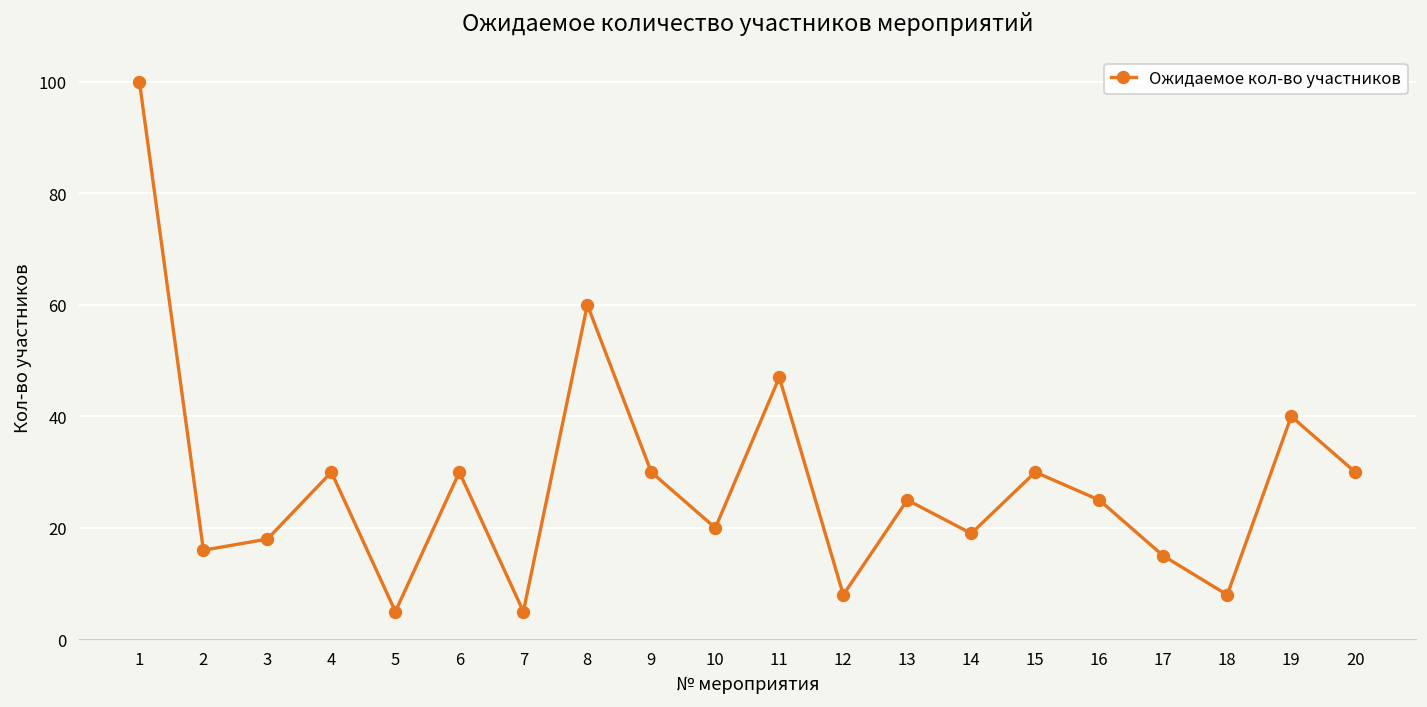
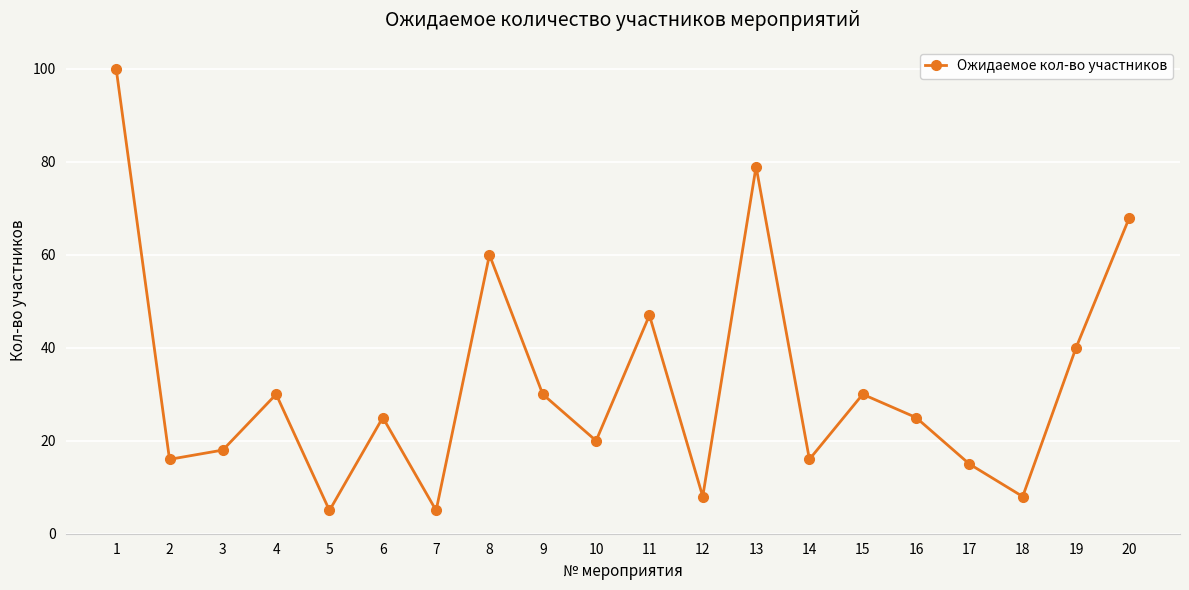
6: 30 -> 25
13: 25 -> 79
14: 19 -> 16
20: 30 -> 68
